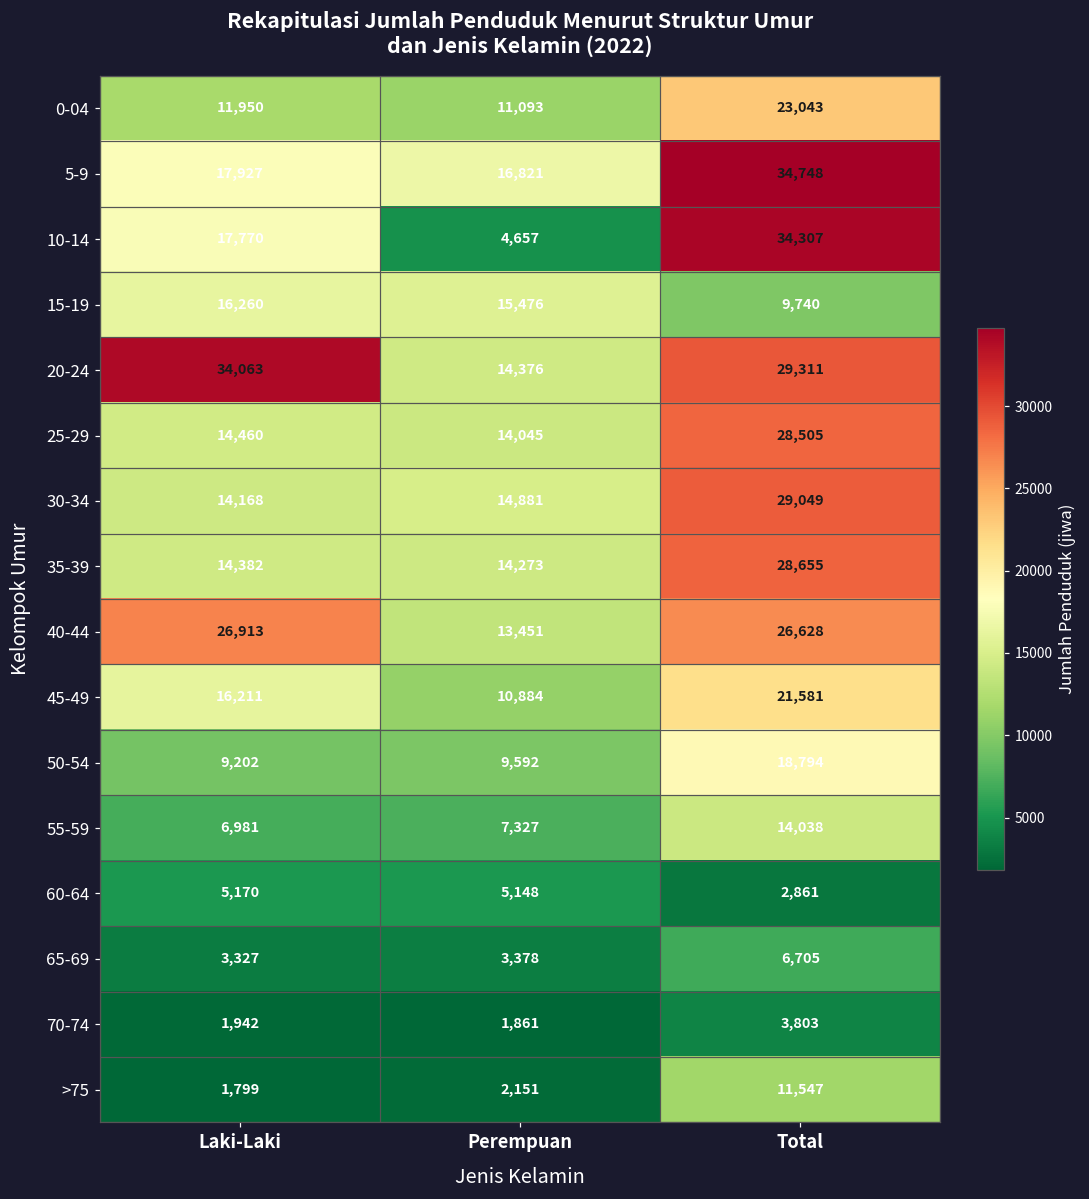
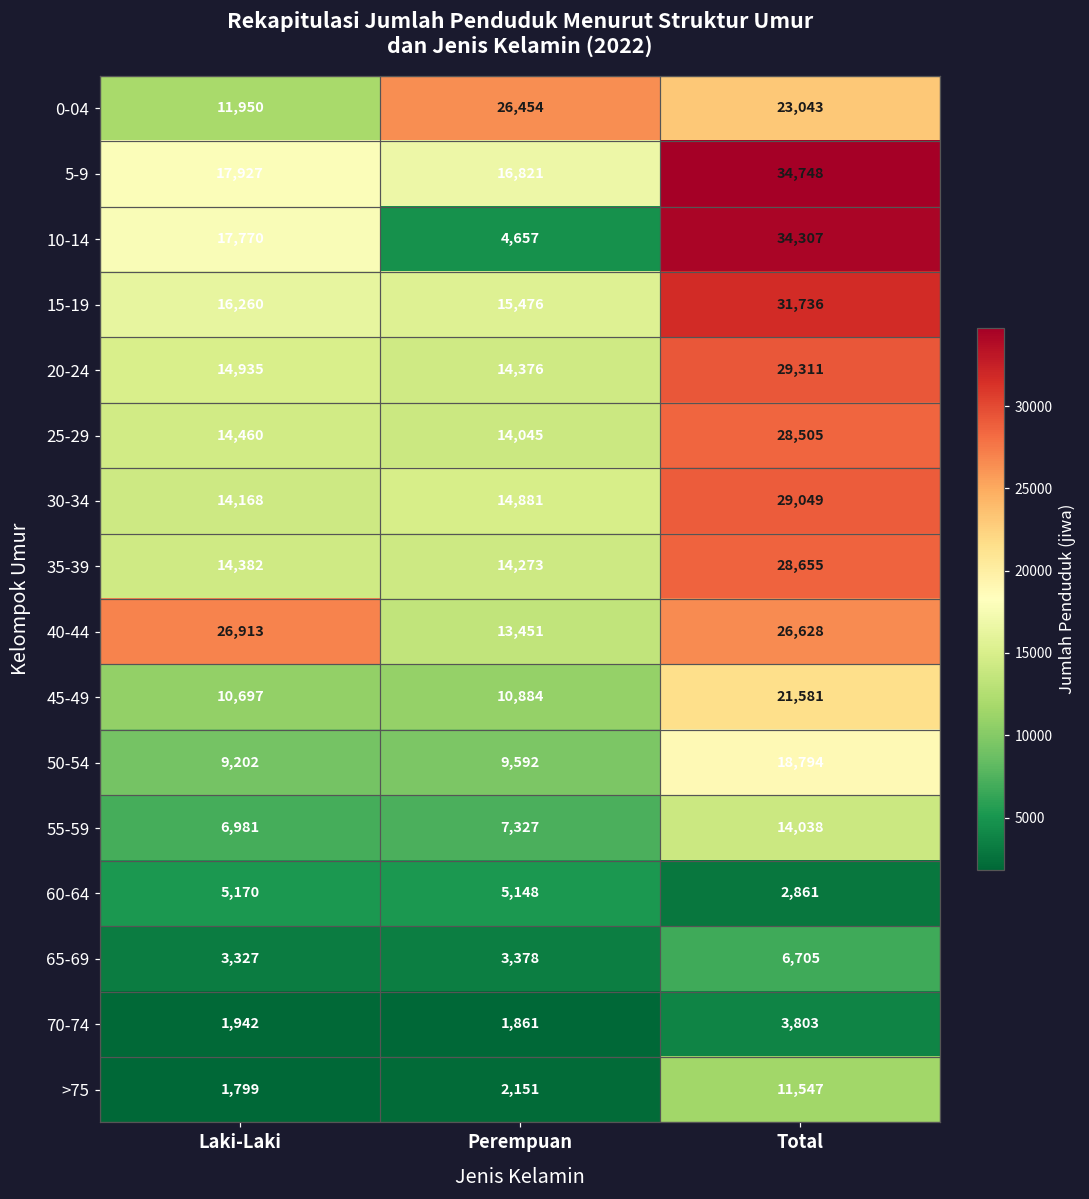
0-04, Perempuan: 11,093 -> 26,454
15-19, Total: 9,740 -> 31,736
20-24, Laki-Laki: 34,063 -> 14,935
45-49, Laki-Laki: 16,211 -> 10,697
